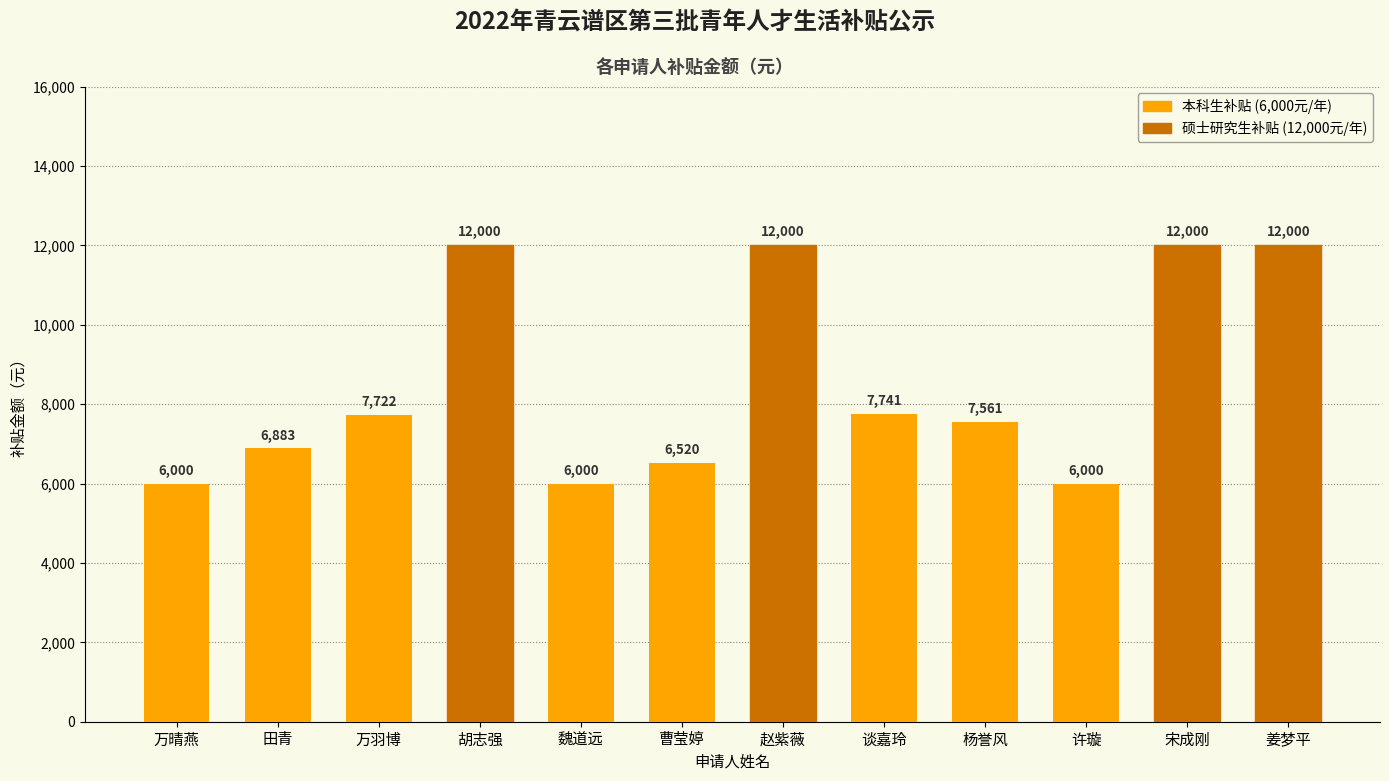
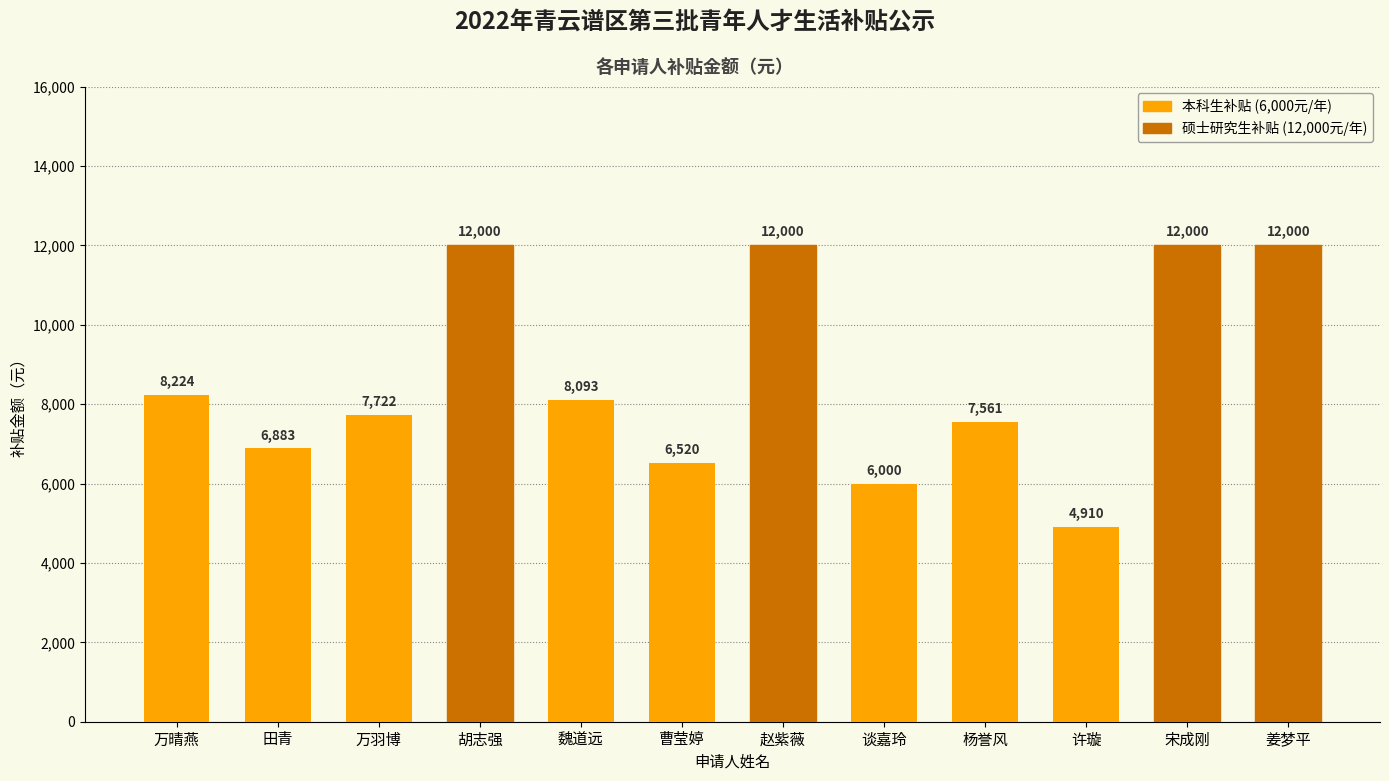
万晴燕: 6,000 -> 8,224
魏道远: 6,000 -> 8,093
谈嘉玲: 7,741 -> 6,000
许璇: 6,000 -> 4,910
